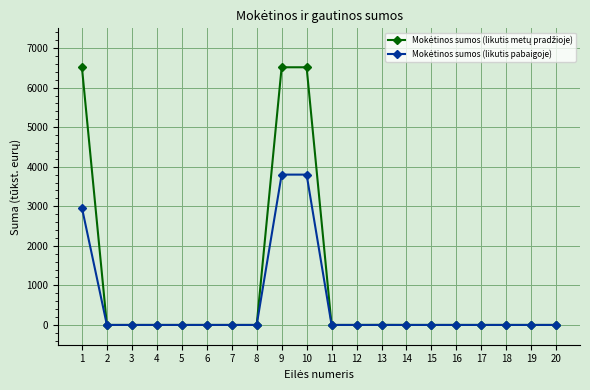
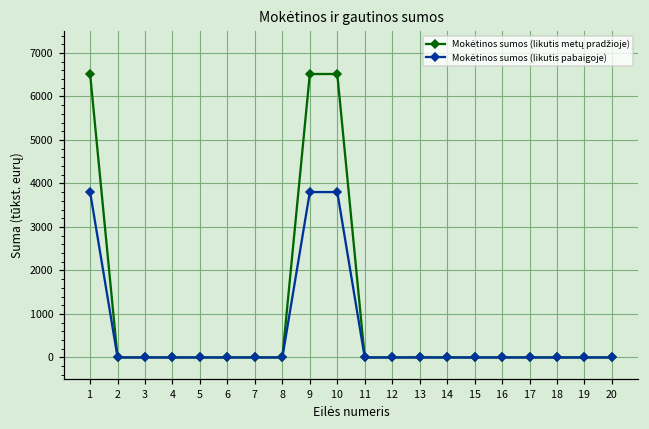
Mokėtinos sumos (likutis pabaigoje), 1: 3000 -> 3800
